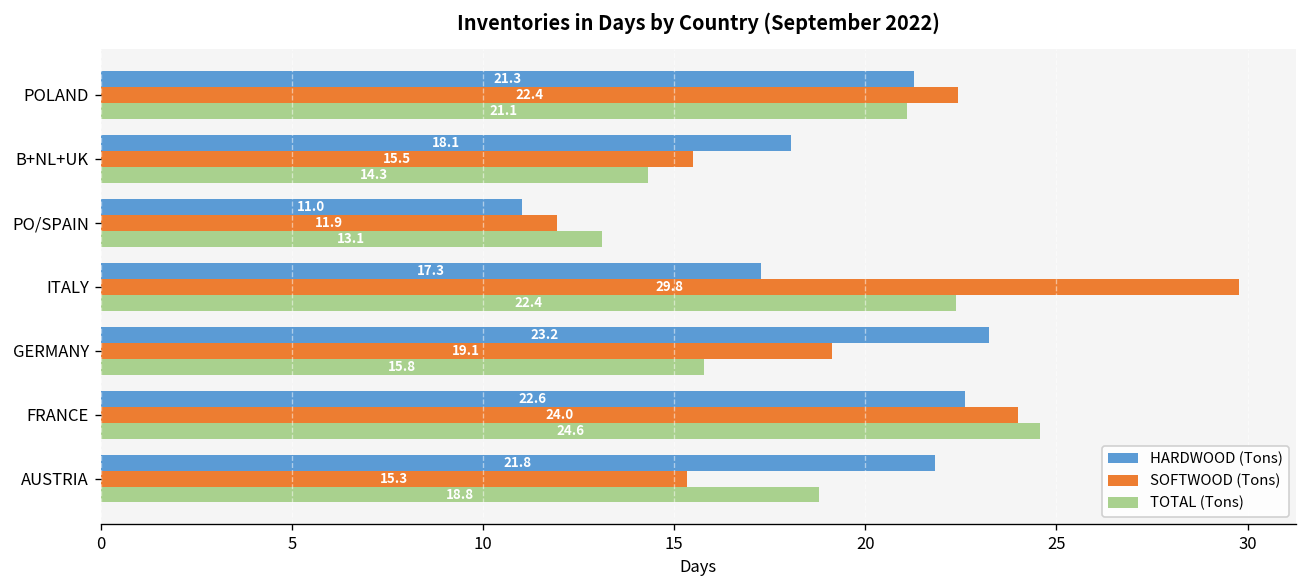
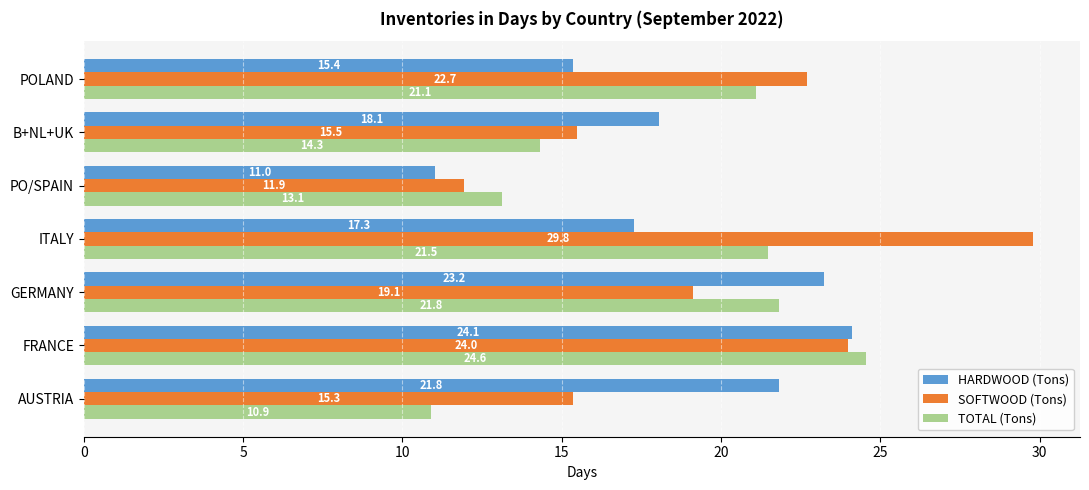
HARDWOOD (Tons), POLAND: 21.3 -> 15.4
SOFTWOOD (Tons), POLAND: 22.4 -> 22.7
TOTAL (Tons), ITALY: 22.4 -> 21.5
TOTAL (Tons), GERMANY: 15.8 -> 21.8
HARDWOOD (Tons), FRANCE: 22.6 -> 24.1
TOTAL (Tons), AUSTRIA: 18.8 -> 10.9
